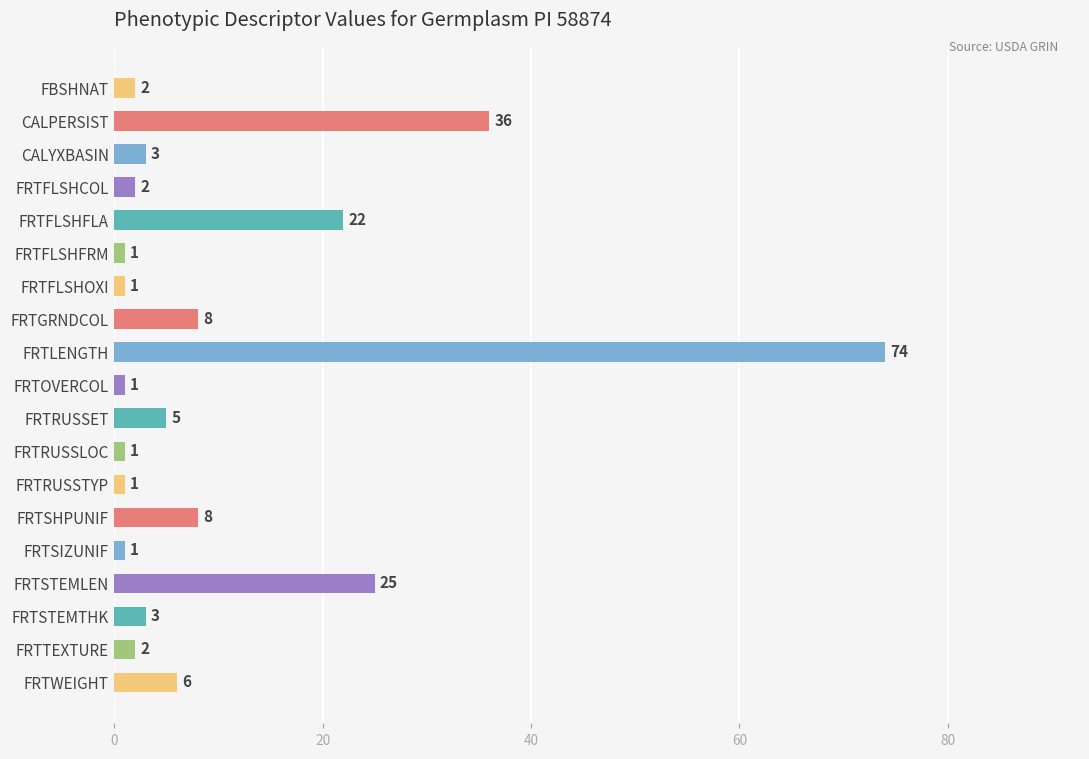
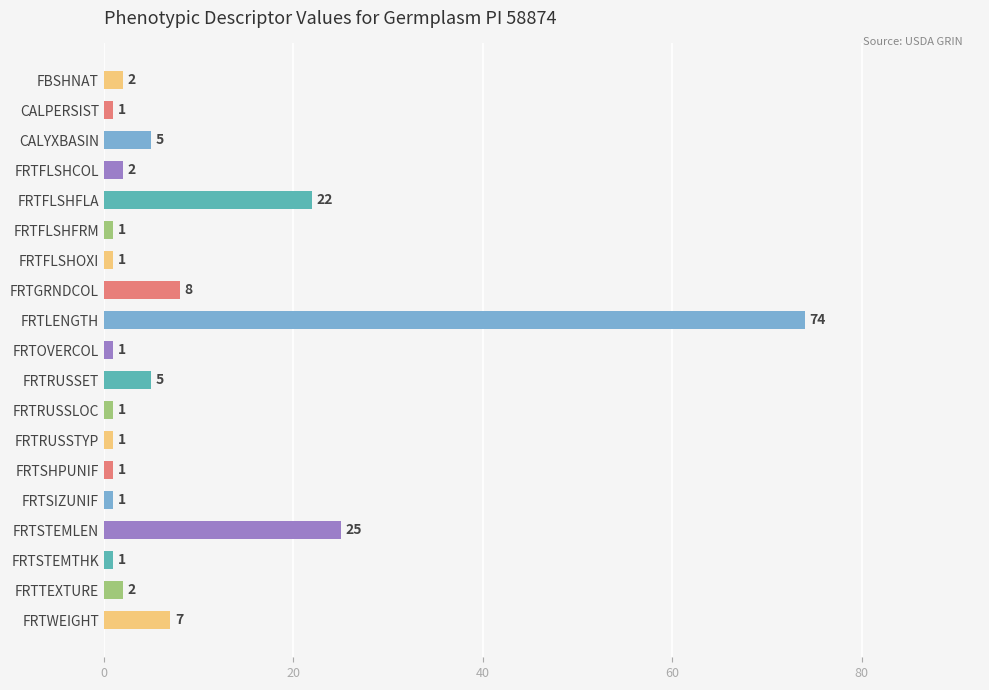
CALPERSIST: 36 -> 1
CALYXBASIN: 3 -> 5
FRTSHPUNIF: 8 -> 1
FRTSTEMTHK: 3 -> 1
FRTWEIGHT: 6 -> 7
